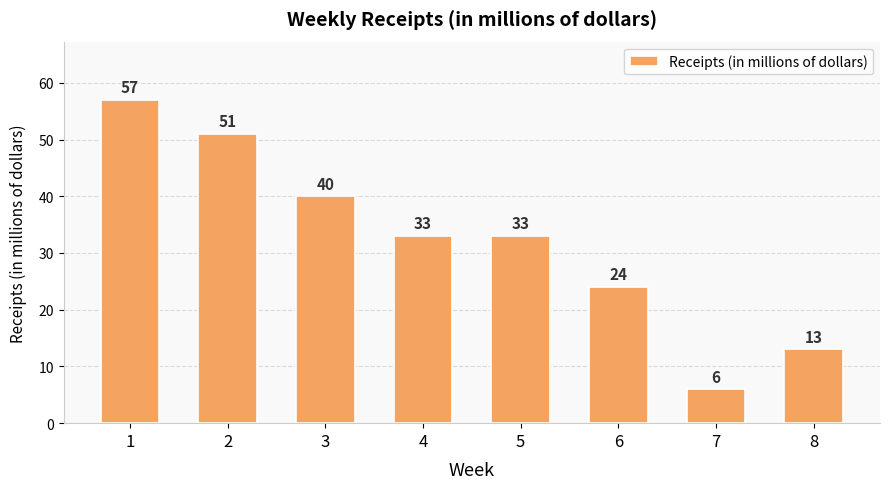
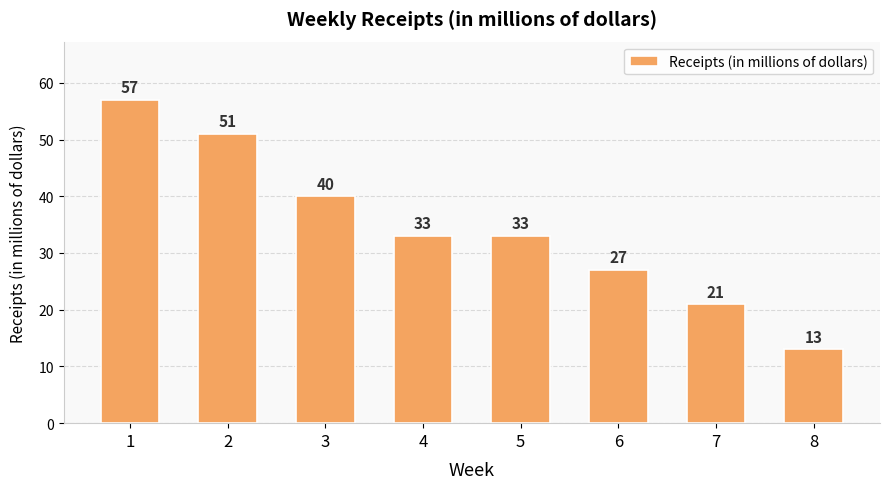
6: 24 -> 27
7: 6 -> 21
